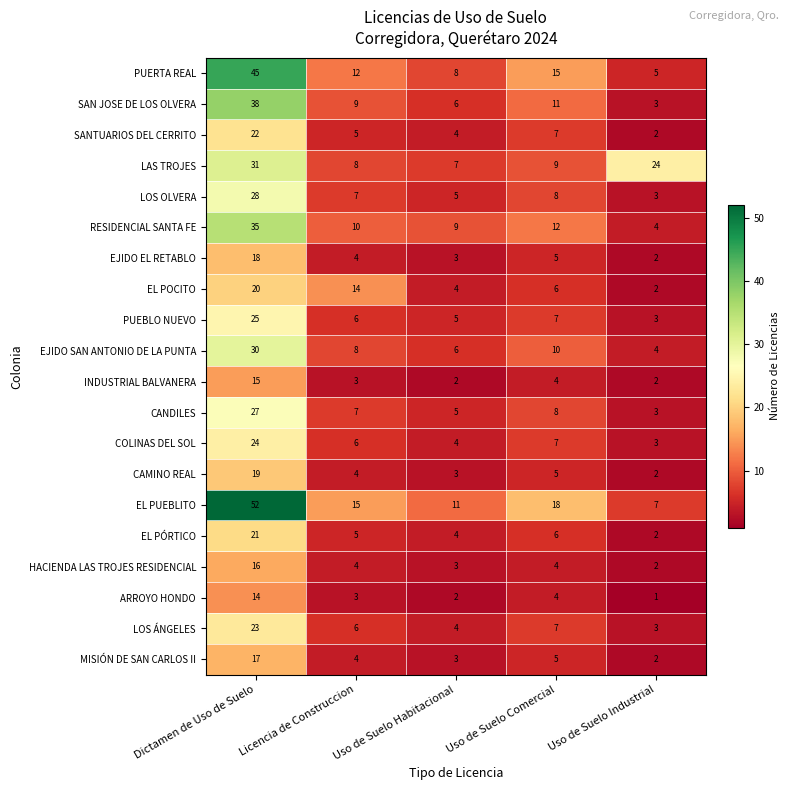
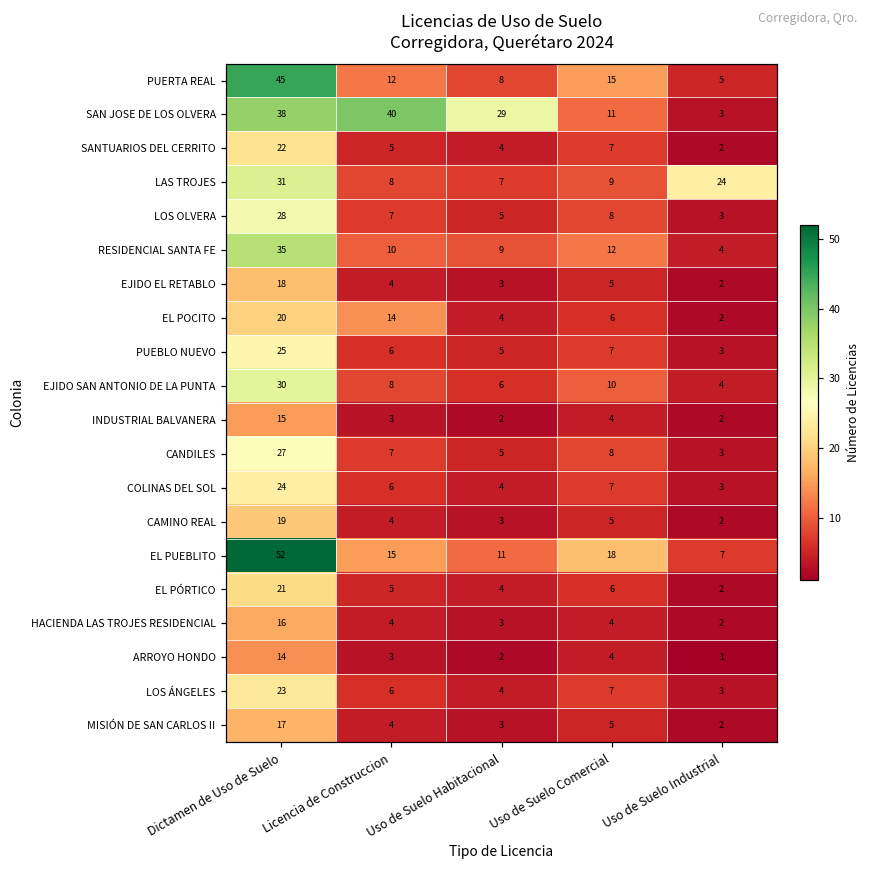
SAN JOSE DE LOS OLVERA, Licencia de Construccion: 9 -> 40
SAN JOSE DE LOS OLVERA, Uso de Suelo Habitacional: 6 -> 29
